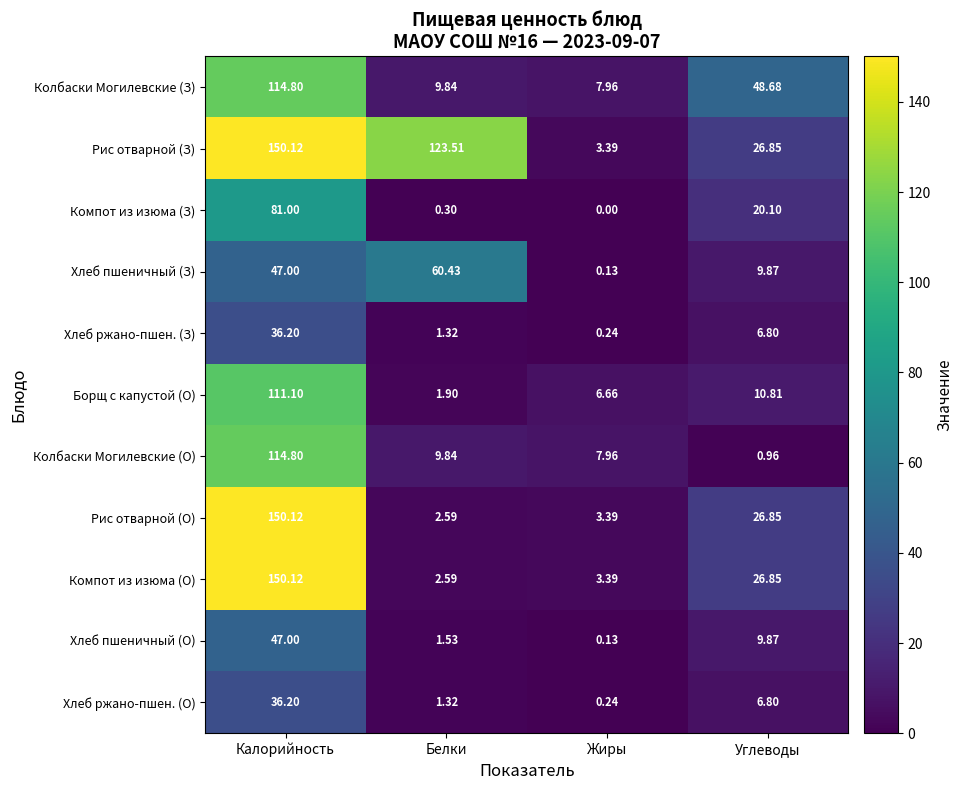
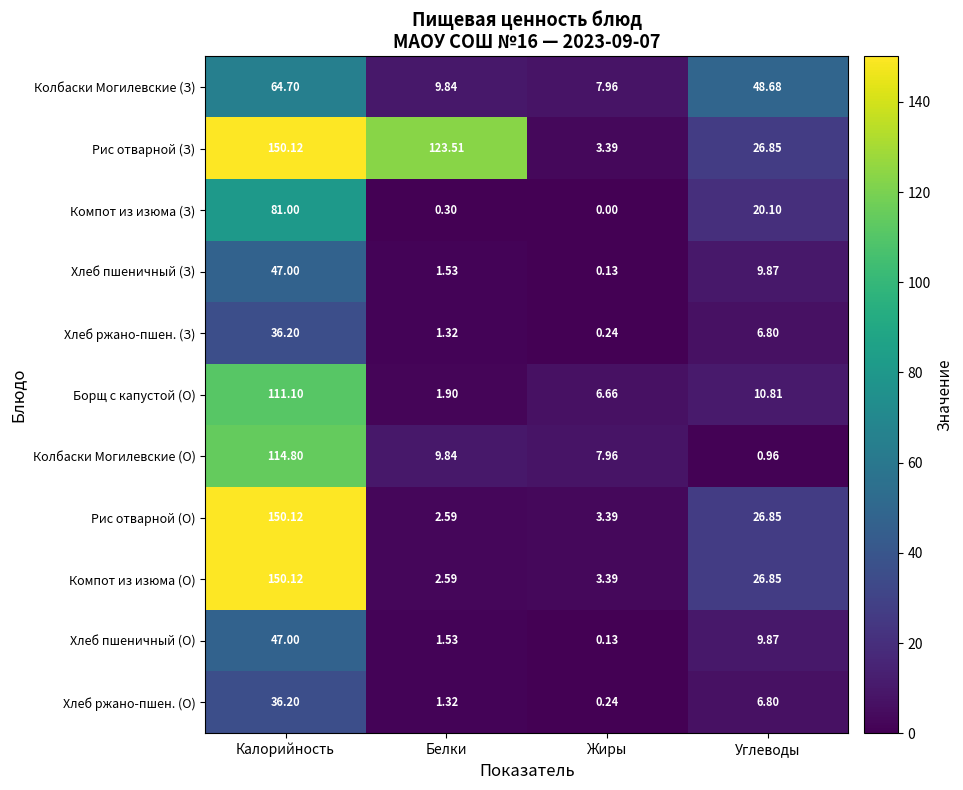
Колбаски Могилевские (З), Калорийность: 114.80 -> 64.70
Хлеб пшеничный (З), Белки: 60.43 -> 1.53
